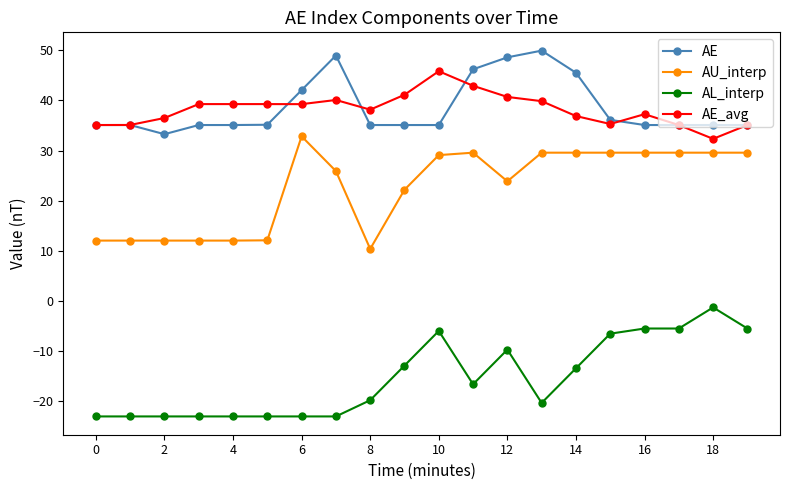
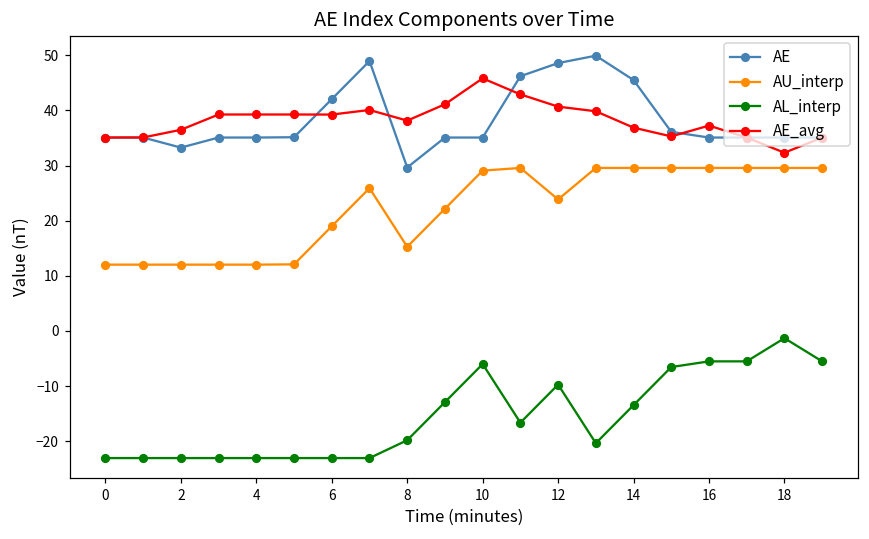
AU_interp, 6: 33 -> 19
AE, 8: 35 -> 30
AU_interp, 8: 10 -> 15
